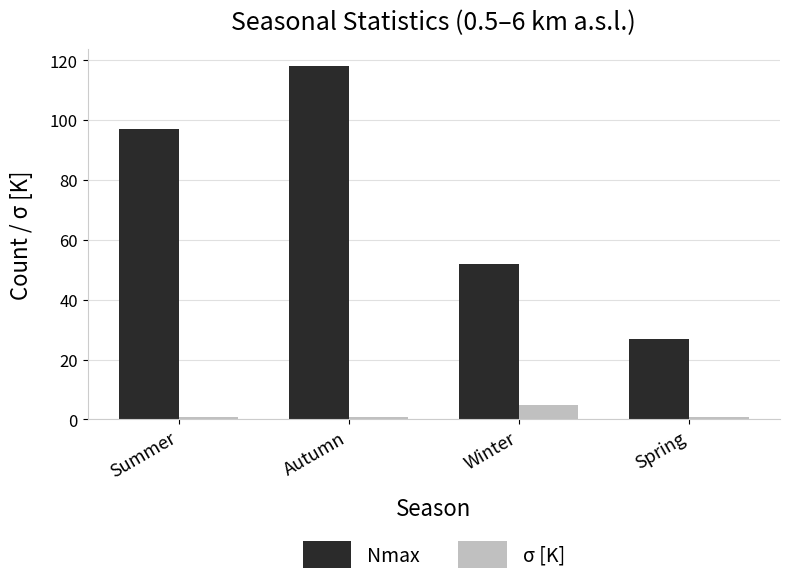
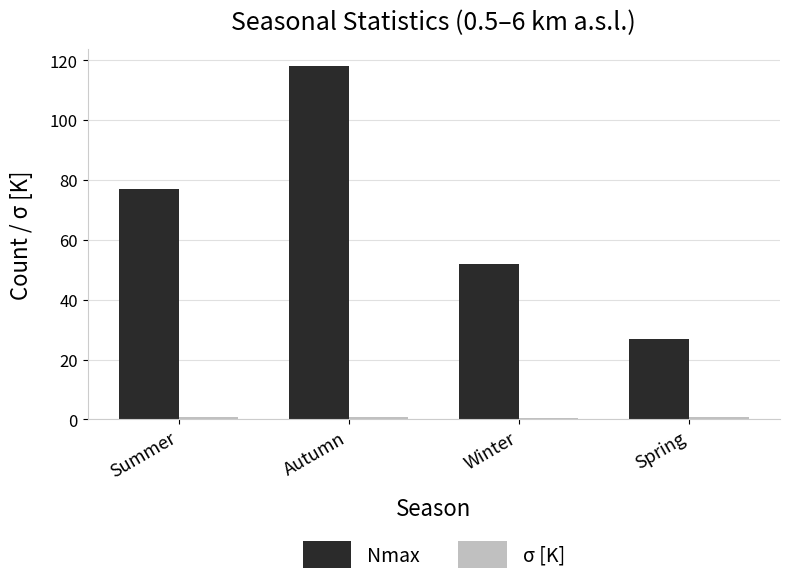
Nmax, Summer: 97 -> 77
σ [K], Winter: 5 -> 1
